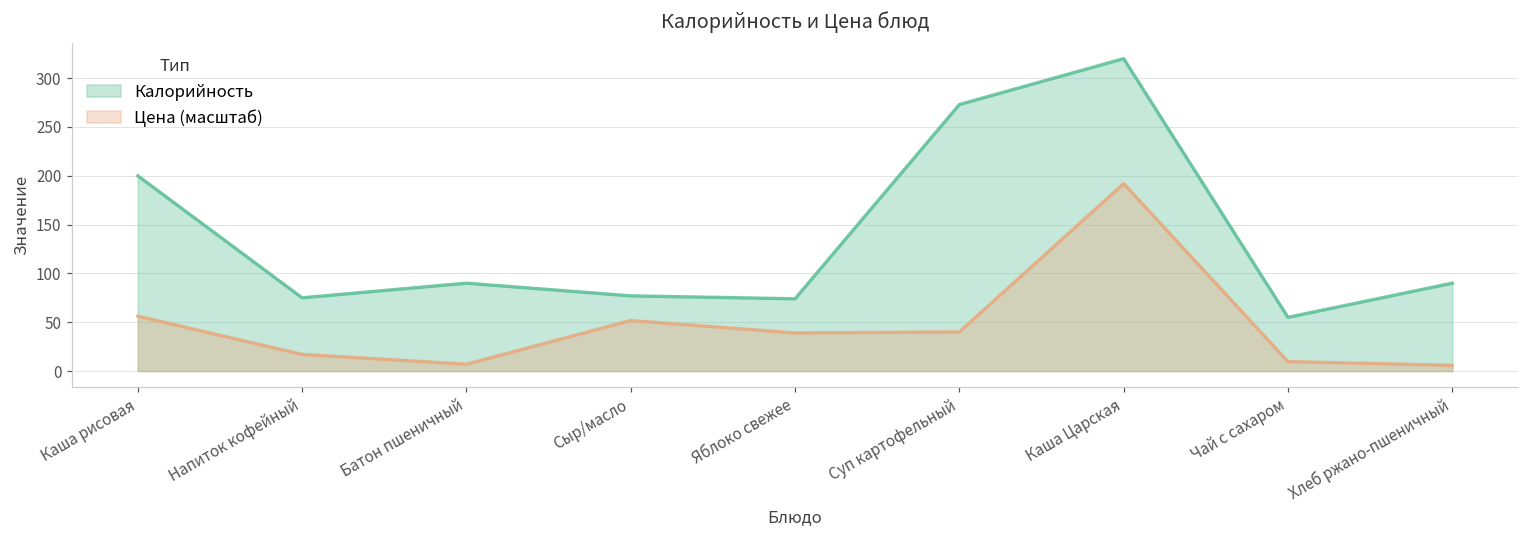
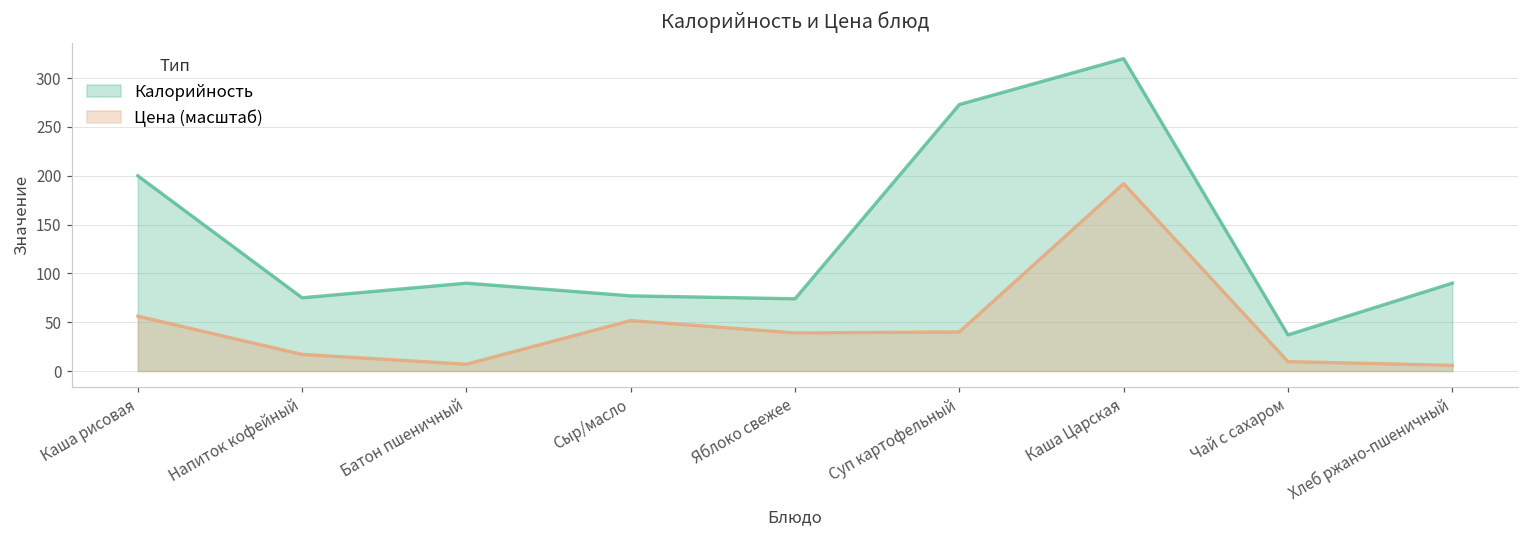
Калорийность, Чай с сахаром: 60 -> 40
